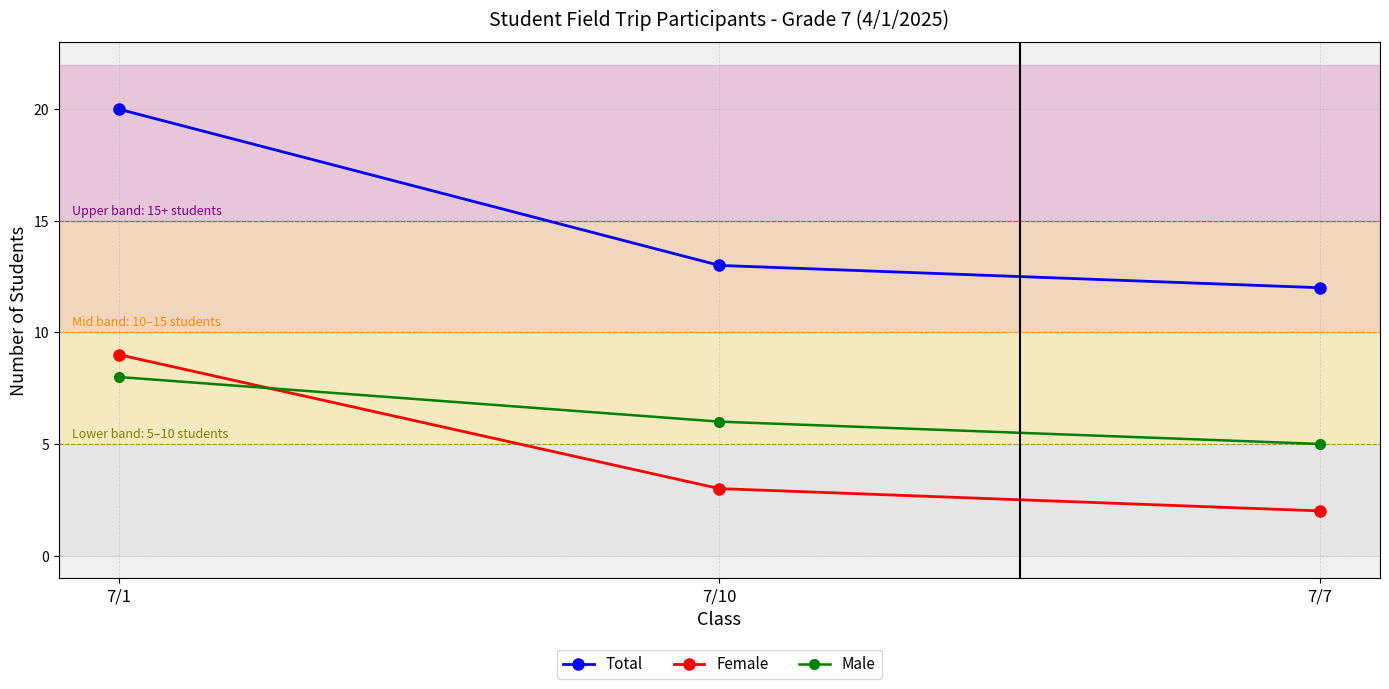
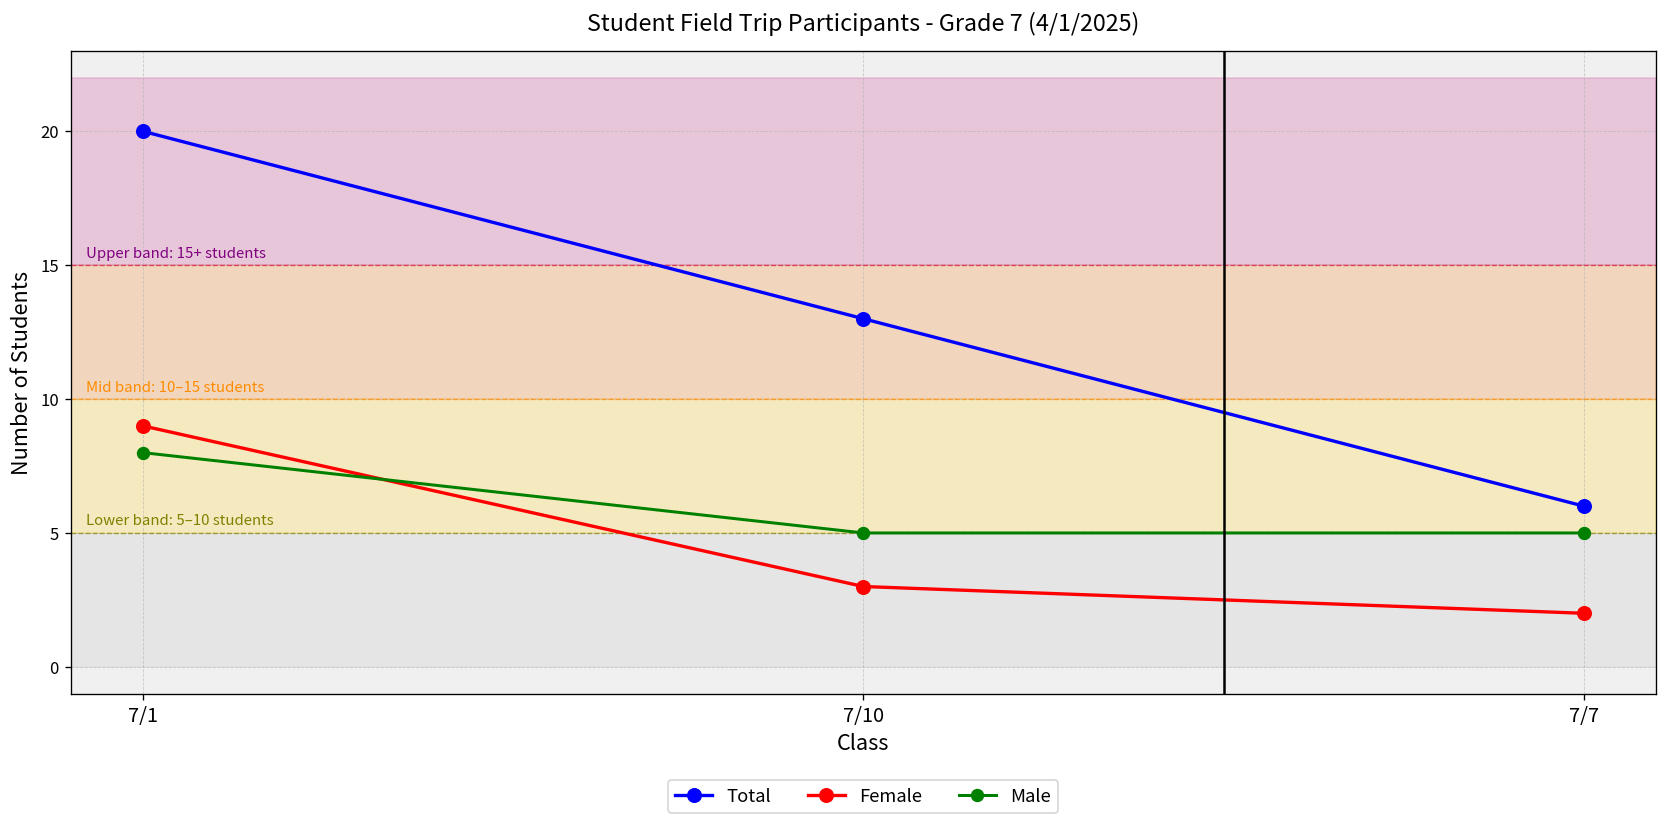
Male, 7/10: 6 -> 5
Total, 7/7: 12 -> 6
